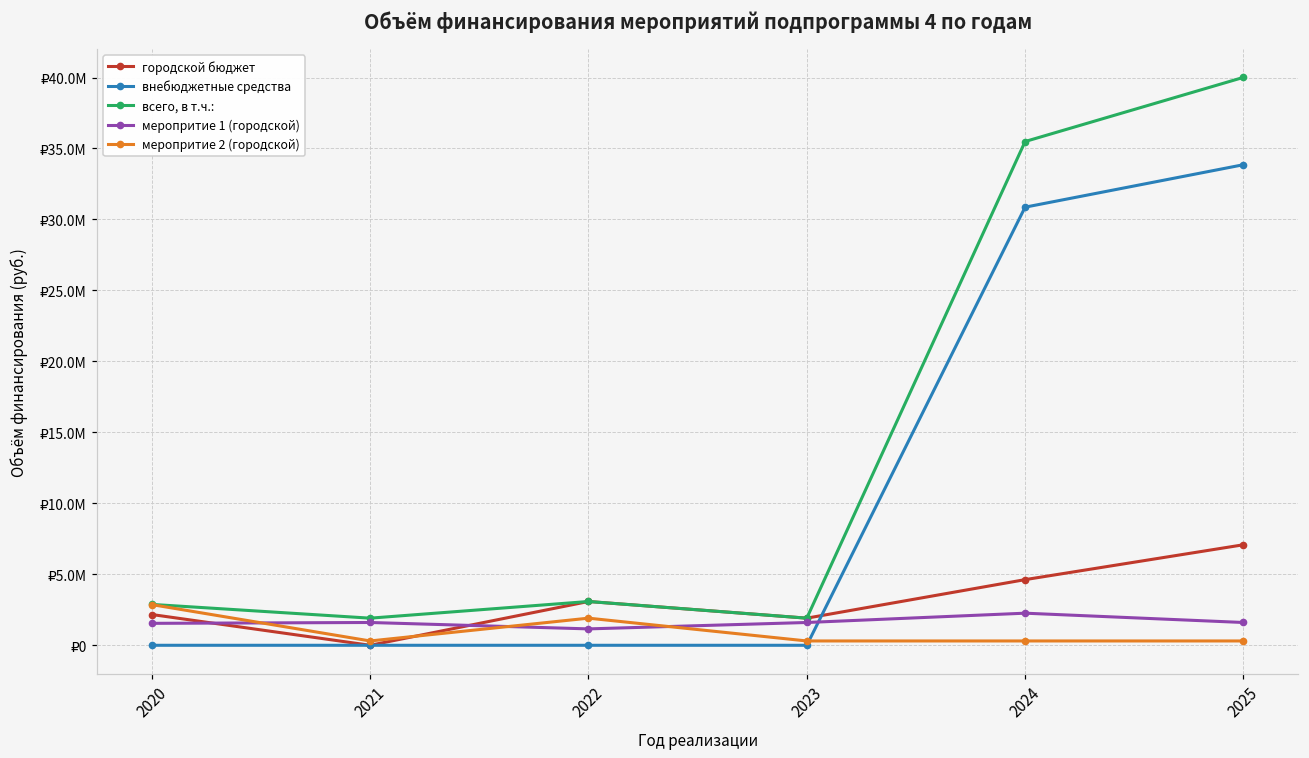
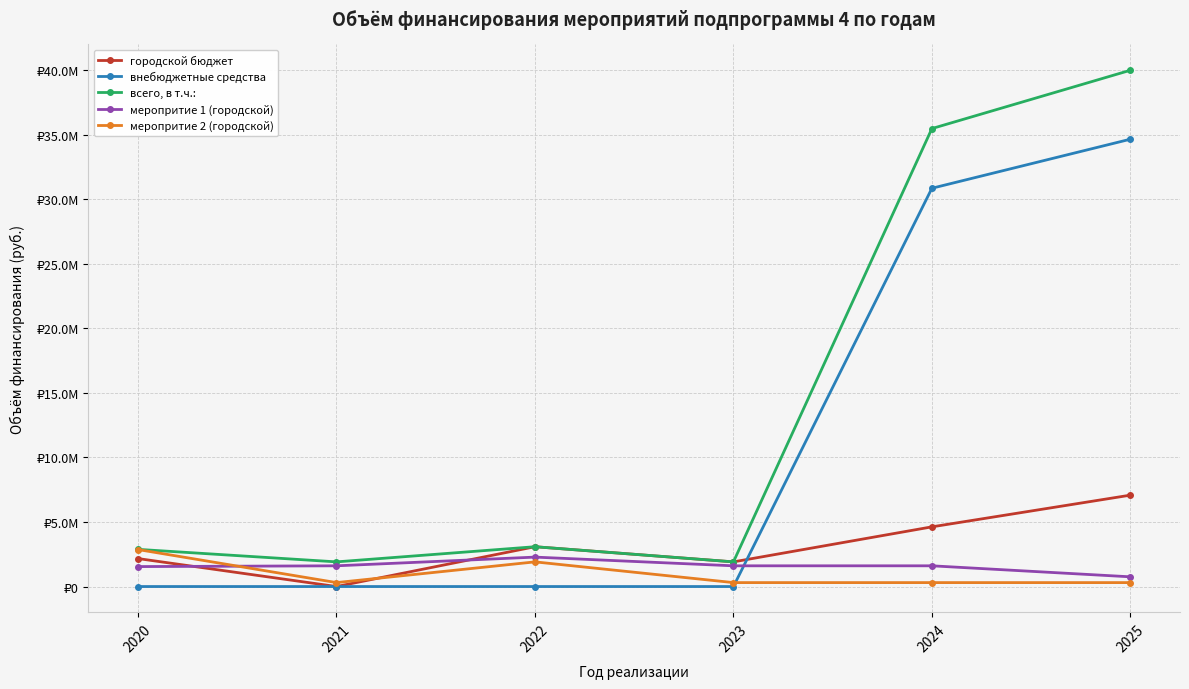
меропритие 1 (городской), 2022: ₽1.2М -> ₽2.3М
меропритие 1 (городской), 2024: ₽2.3М -> ₽1.6М
внебюджетные средства, 2025: ₽33.9М -> ₽34.7М
меропритие 1 (городской), 2025: ₽1.6М -> ₽0.8М
